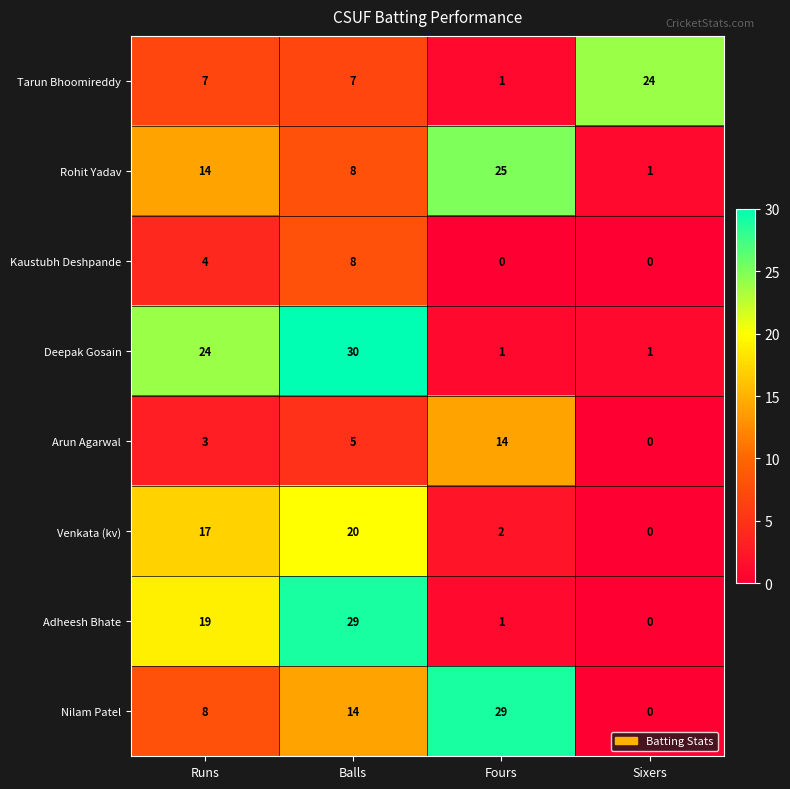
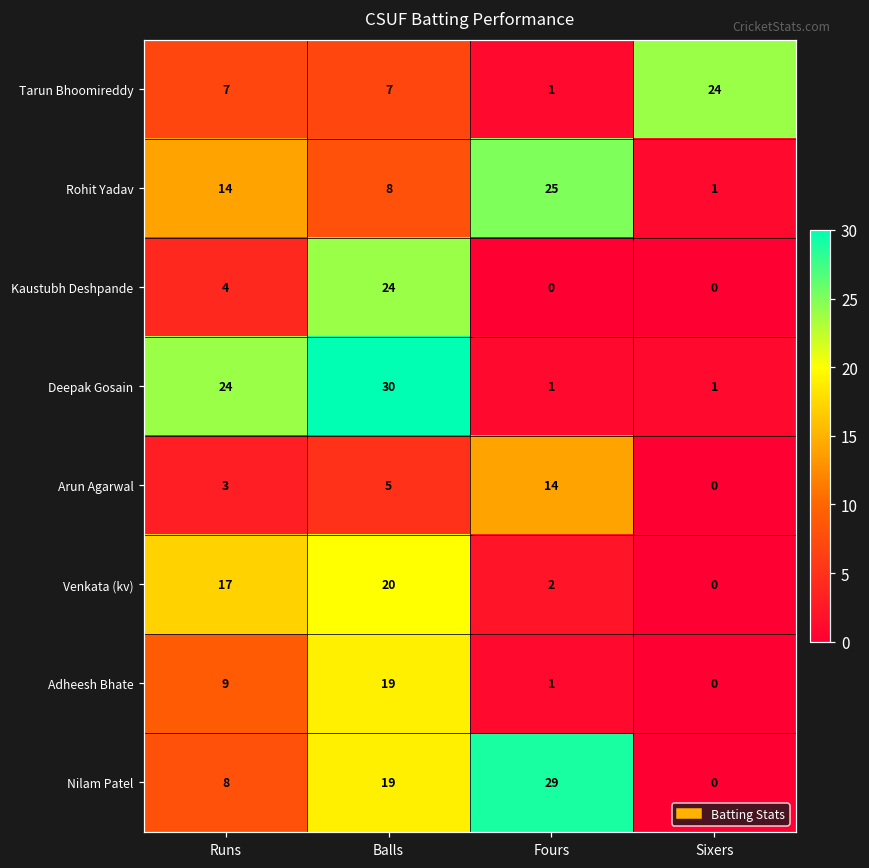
Kaustubh Deshpande, Balls: 8 -> 24
Adheesh Bhate, Runs: 19 -> 9
Adheesh Bhate, Balls: 29 -> 19
Nilam Patel, Balls: 14 -> 19
